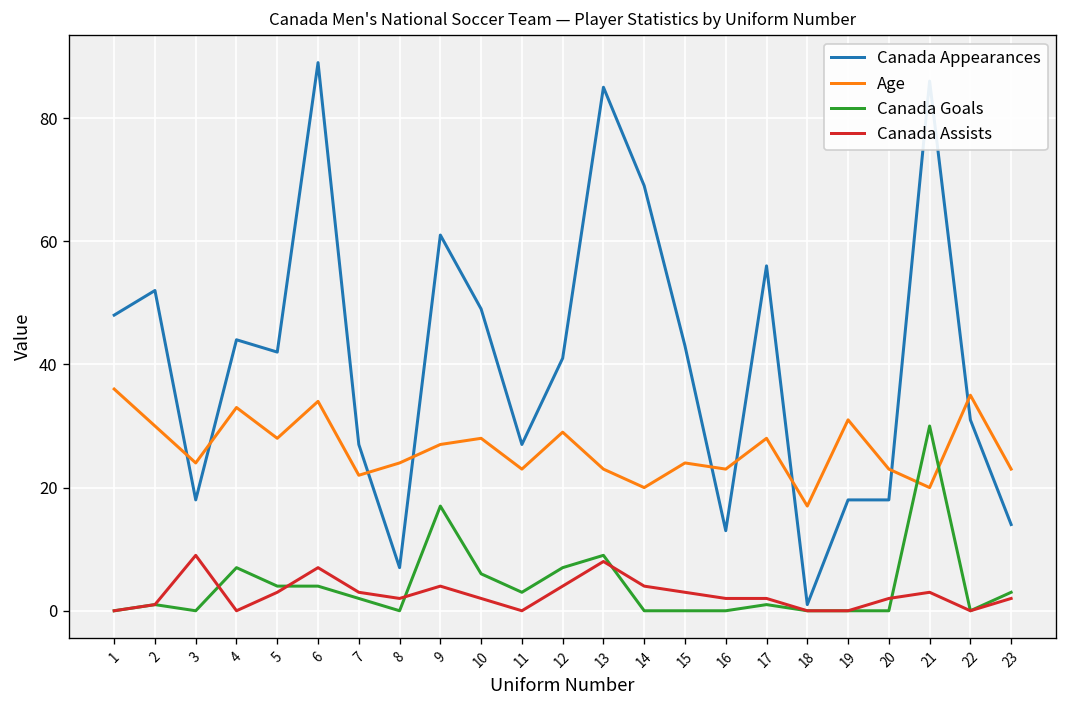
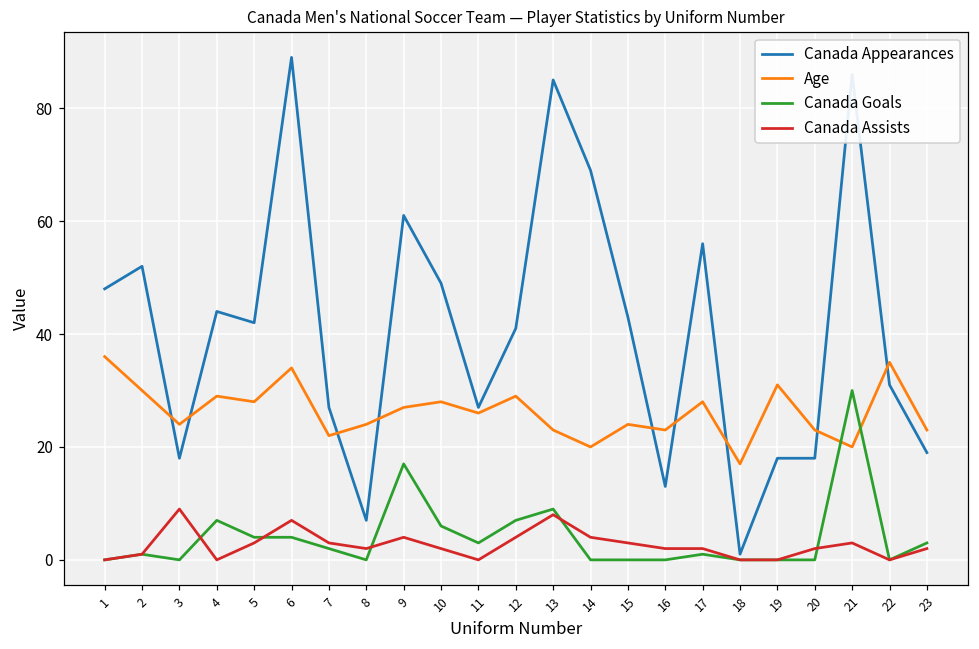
Age, 4: 33 -> 29
Age, 11: 23 -> 26
Canada Appearances, 23: 14 -> 19
